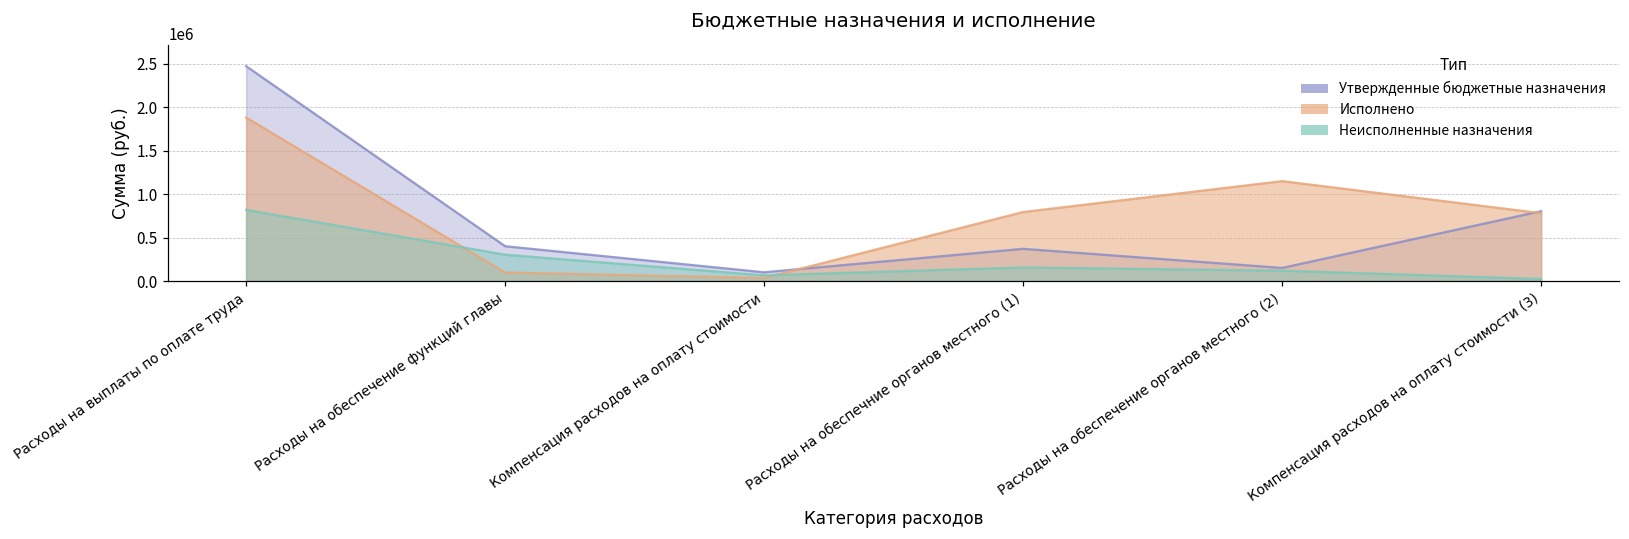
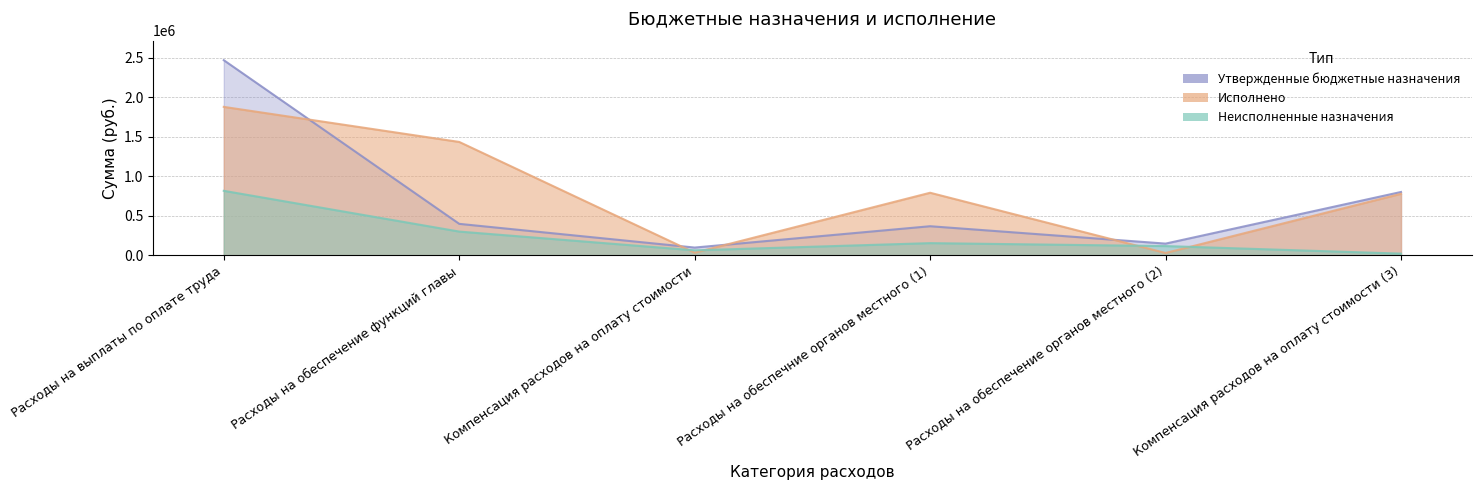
Исполнено, Расходы на обеспечение функций главы: 100000 -> 1400000
Исполнено, Расходы на обеспечение органов местного (2): 1100000 -> 0
